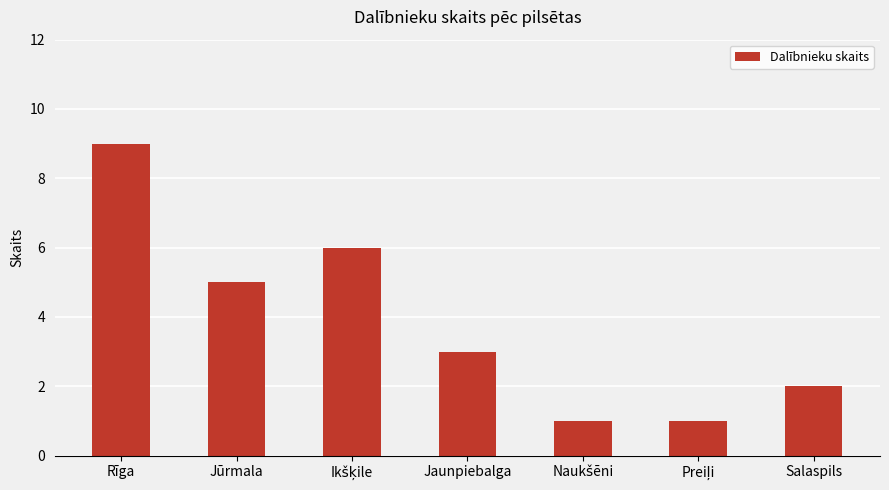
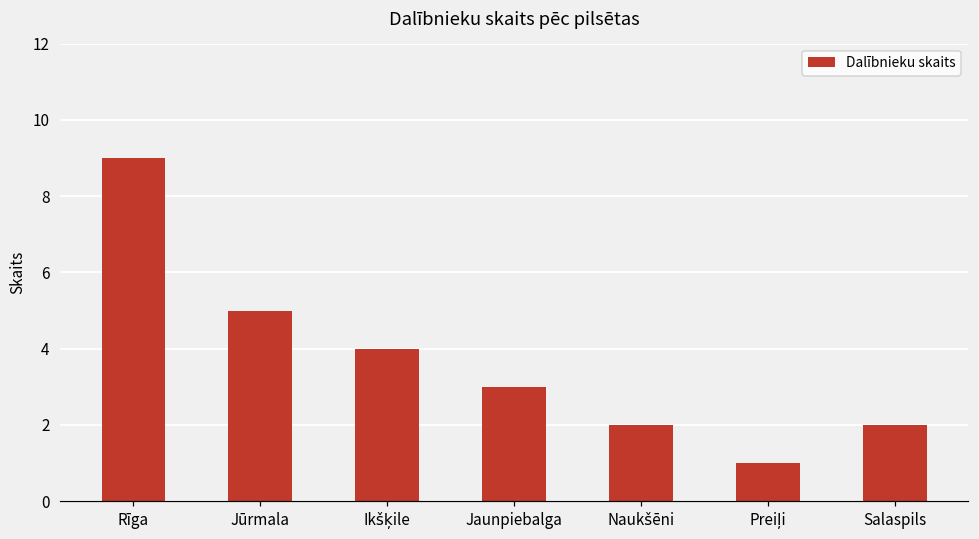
Ikšķile: 6 -> 4
Naukšēni: 1 -> 2
